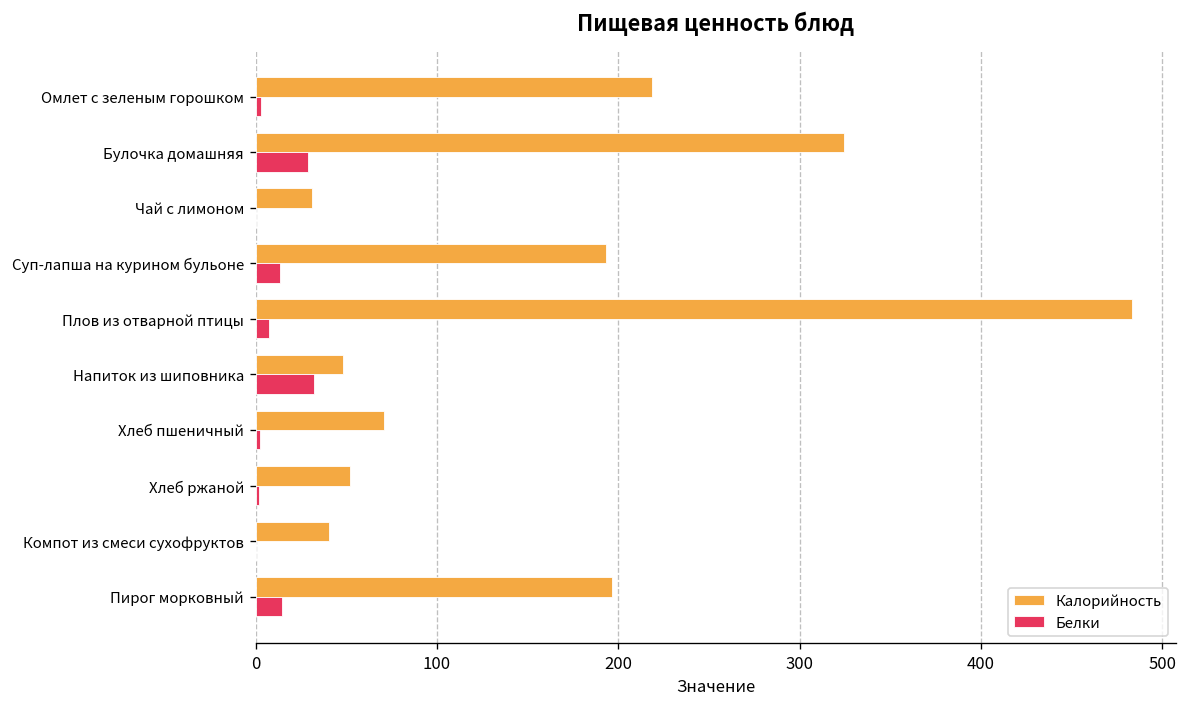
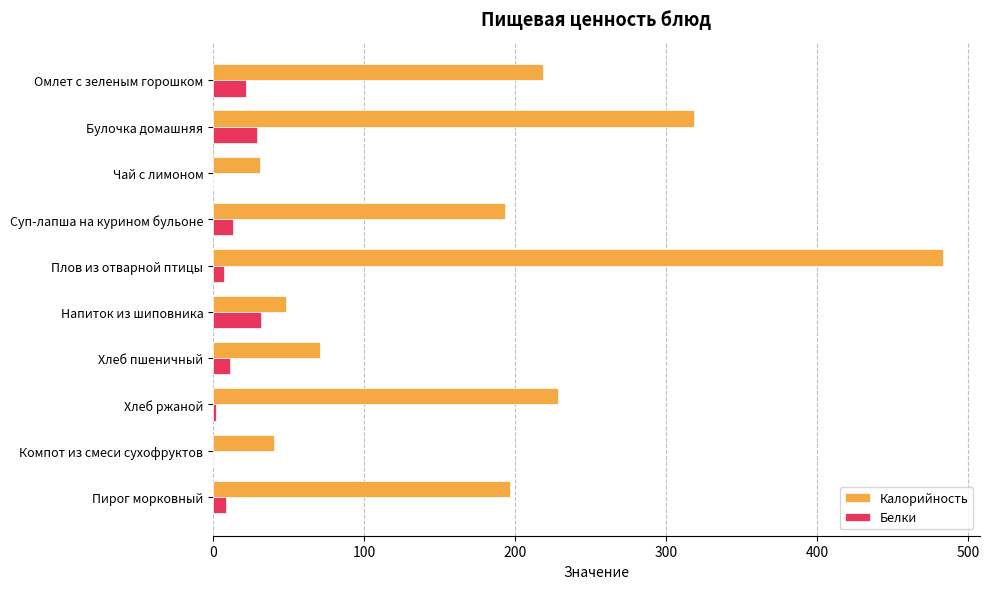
Белки, Омлет с зеленым горошком: 3 -> 22
Калорийность, Булочка домашняя: 325 -> 318
Белки, Хлеб пшеничный: 2 -> 11
Калорийность, Хлеб ржаной: 52 -> 229
Белки, Пирог морковный: 15 -> 9
